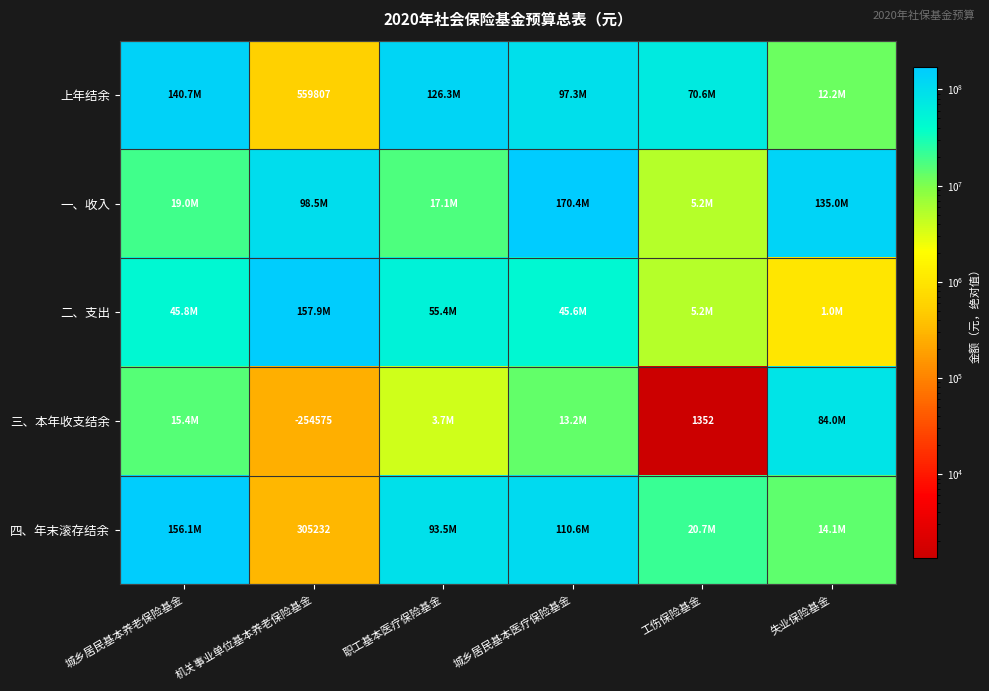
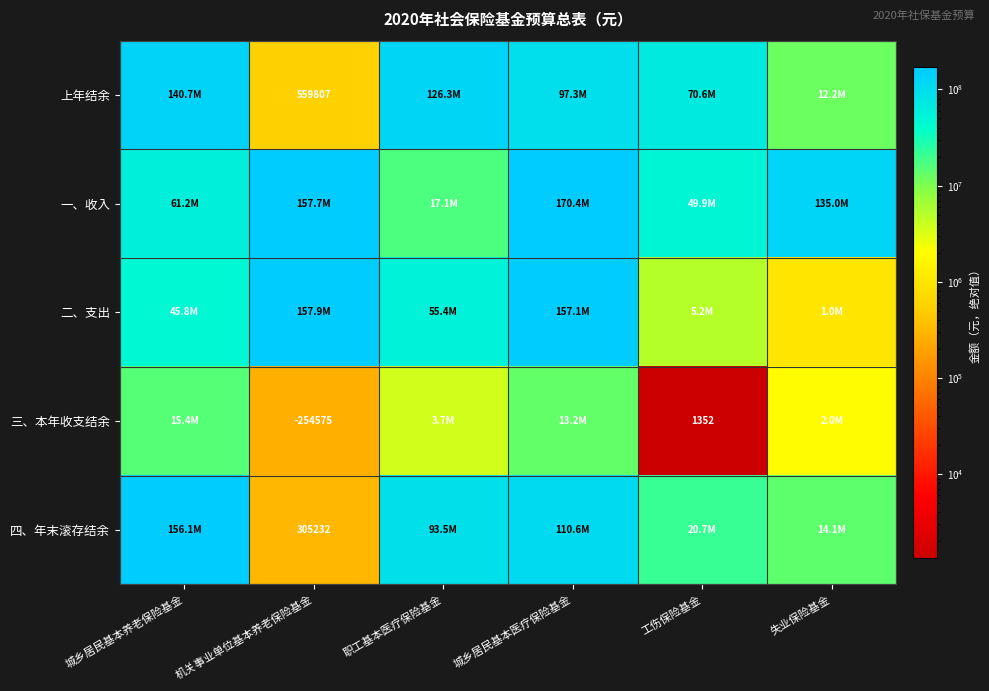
一、收入, 城乡居民基本养老保险基金: 19.0M -> 61.2M
一、收入, 机关事业单位基本养老保险基金: 98.5M -> 157.7M
一、收入, 工伤保险基金: 5.2M -> 49.9M
二、支出, 城乡居民基本医疗保险基金: 45.6M -> 157.1M
三、本年收支结余, 失业保险基金: 84.0M -> 2.0M
